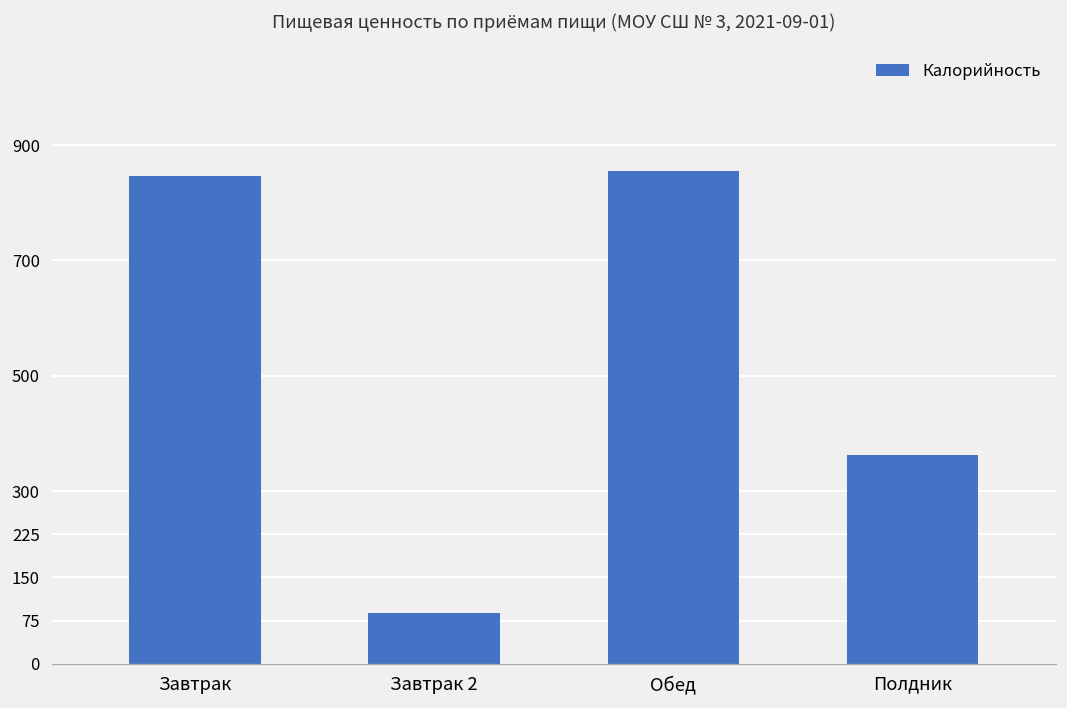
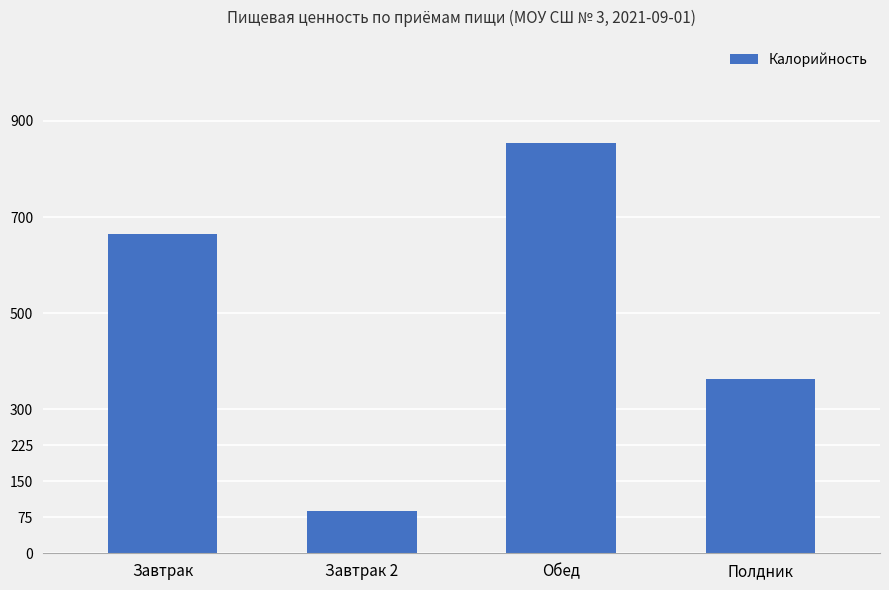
Завтрак: 850 -> 660
